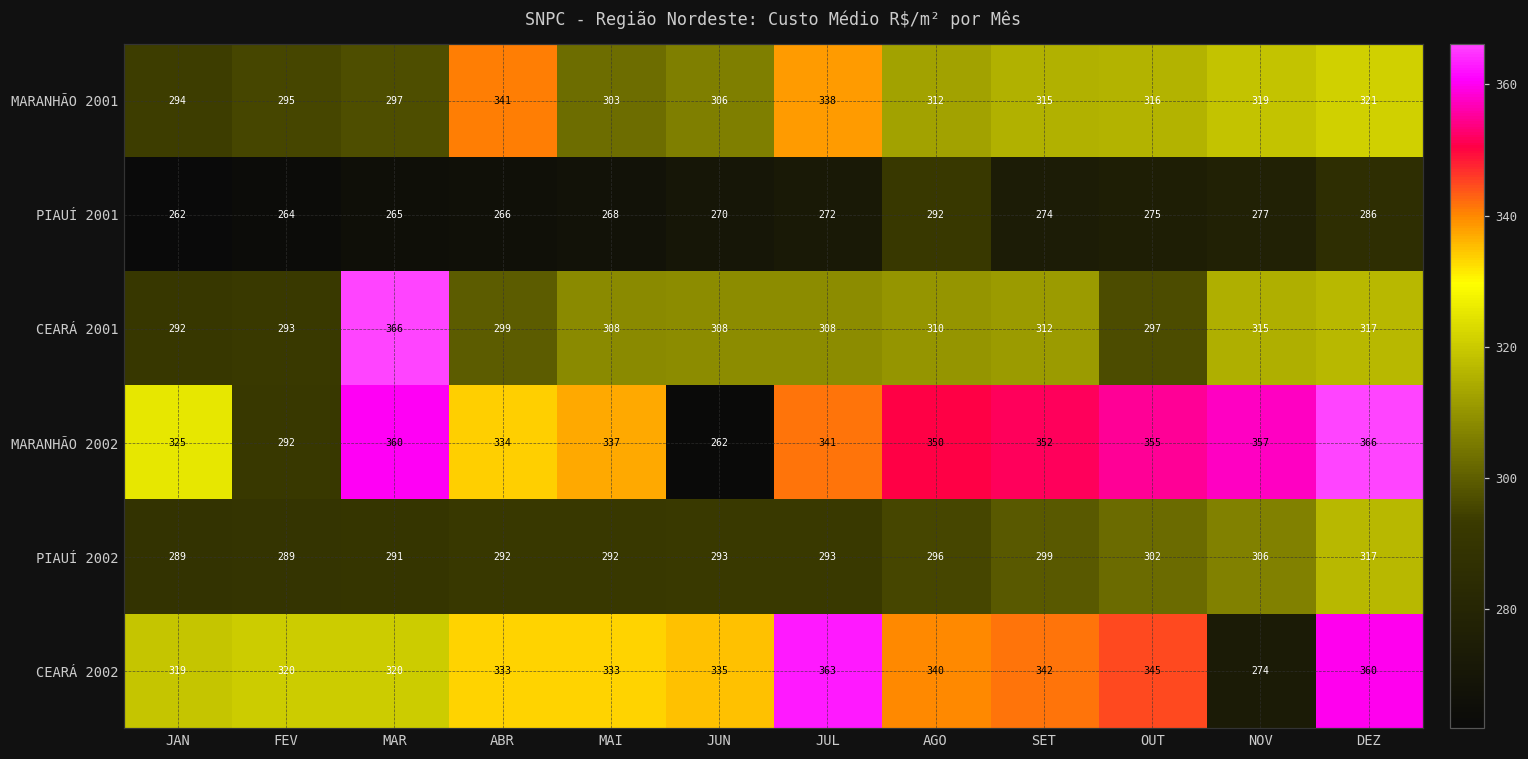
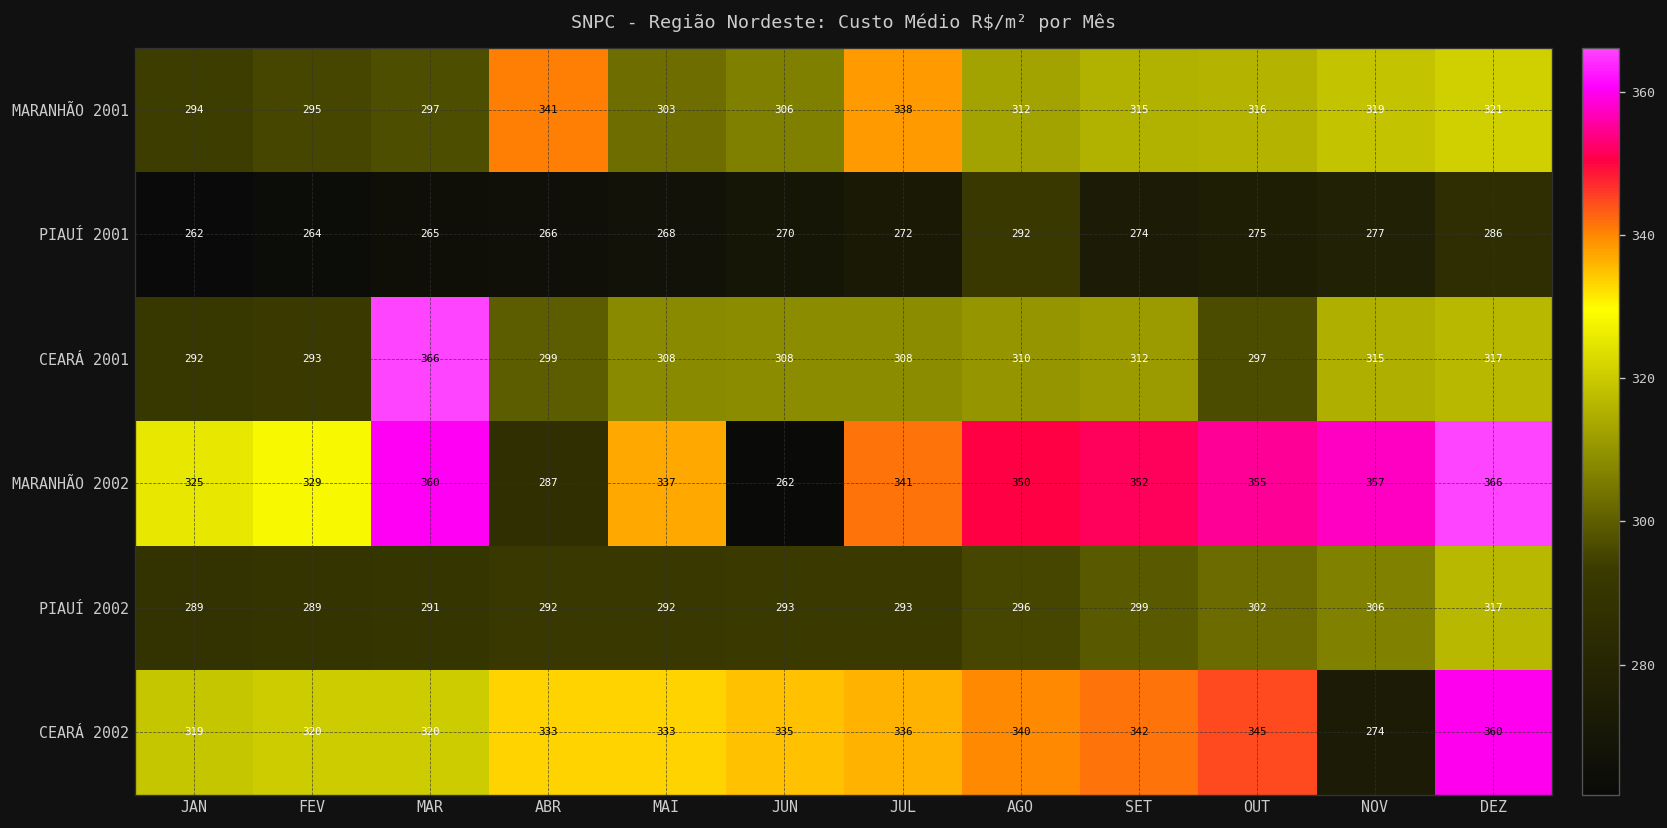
MARANHÃO 2002, FEV: 292 -> 329
MARANHÃO 2002, ABR: 334 -> 287
CEARÁ 2002, JUL: 363 -> 336
